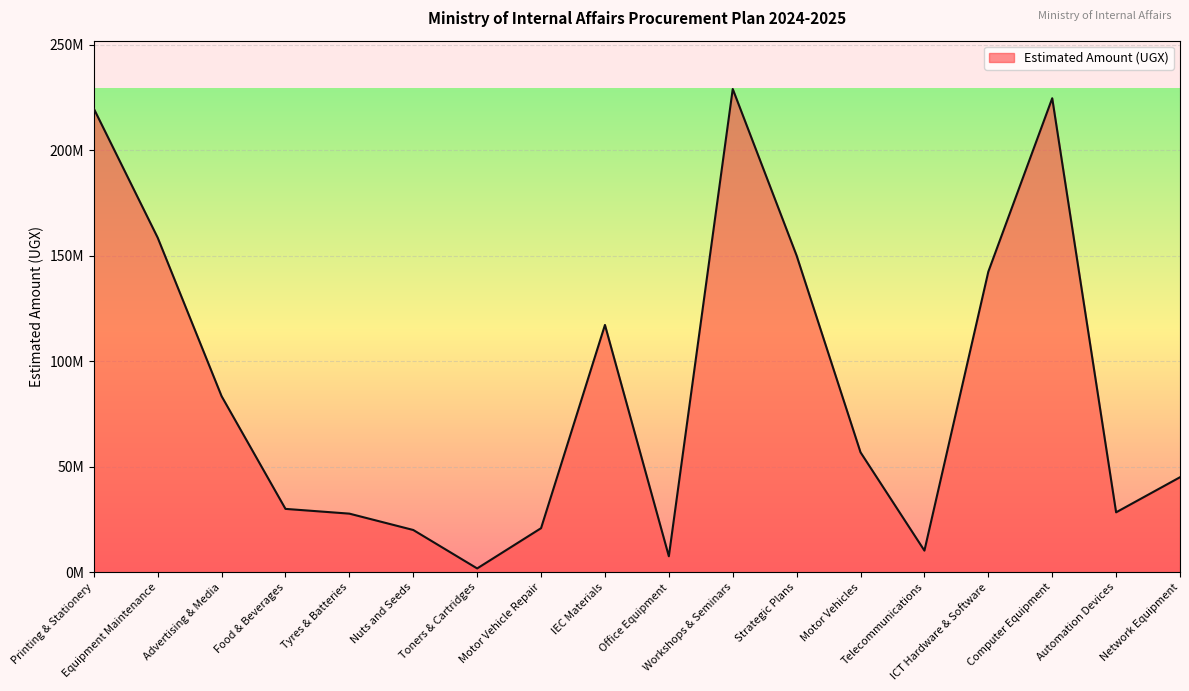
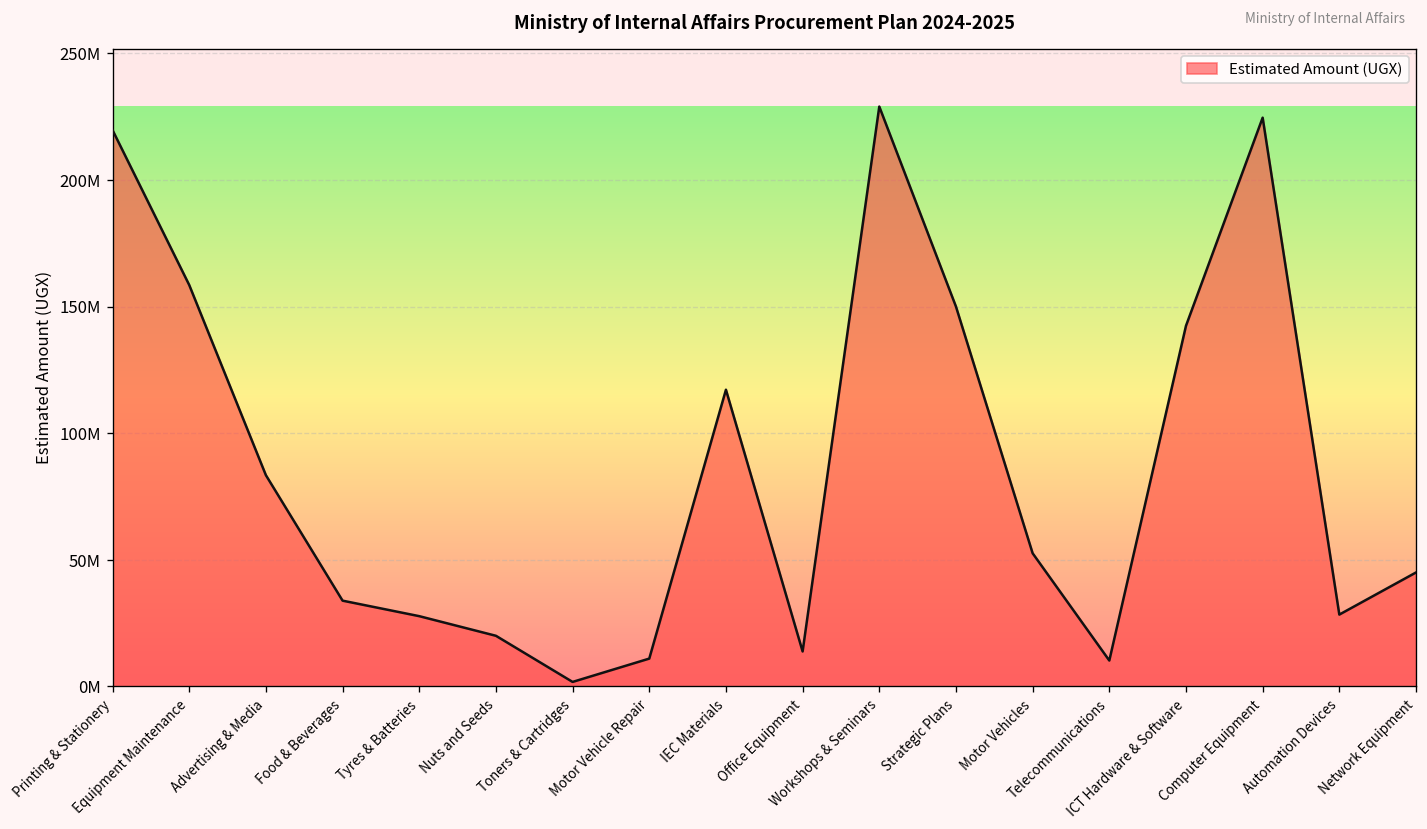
Food & Beverages: 30000000 -> 34000000
Motor Vehicle Repair: 21000000 -> 11000000
Office Equipment: 8000000 -> 14000000
Motor Vehicles: 57000000 -> 53000000
